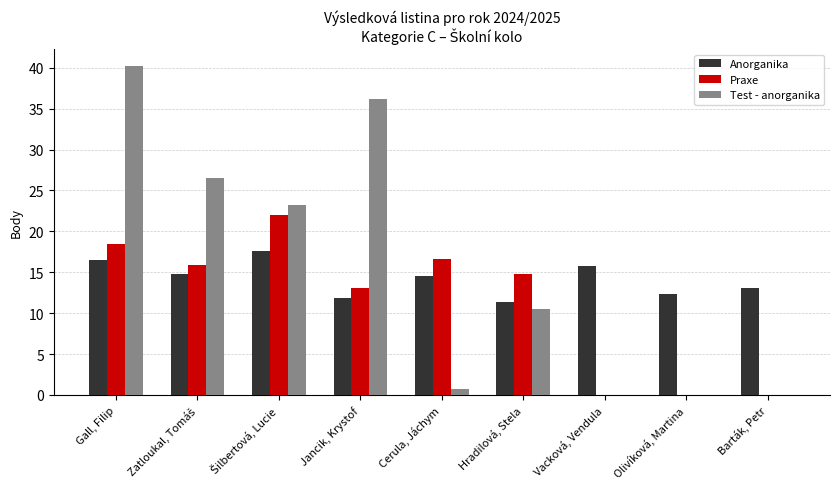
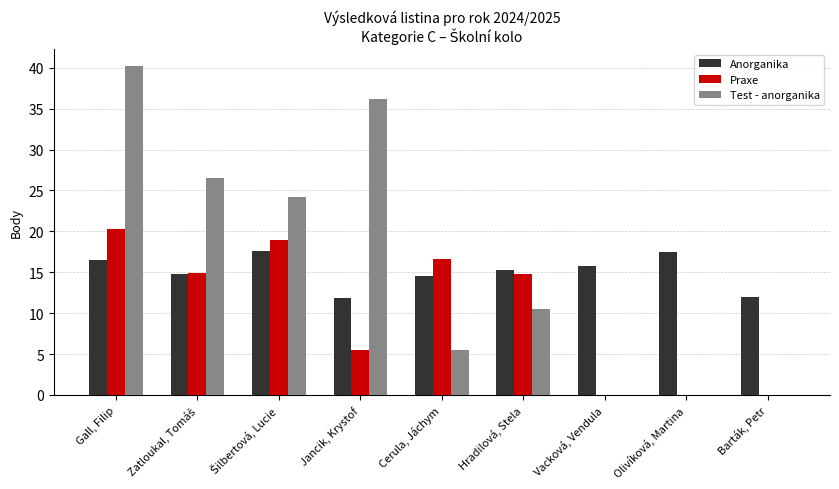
Praxe, Gall, Filip: 19 -> 20
Praxe, Zatloukal, Tomáš: 16 -> 15
Praxe, Šilbertová, Lucie: 22 -> 19
Test - anorganika, Šilbertová, Lucie: 23 -> 24
Praxe, Jancik, Krystof: 13 -> 6
Test - anorganika, Cerula, Jáchym: 1 -> 6
Anorganika, Hradilová, Stela: 11 -> 15
Anorganika, Olivíková, Martina: 12 -> 18
Anorganika, Barták, Petr: 13 -> 12
